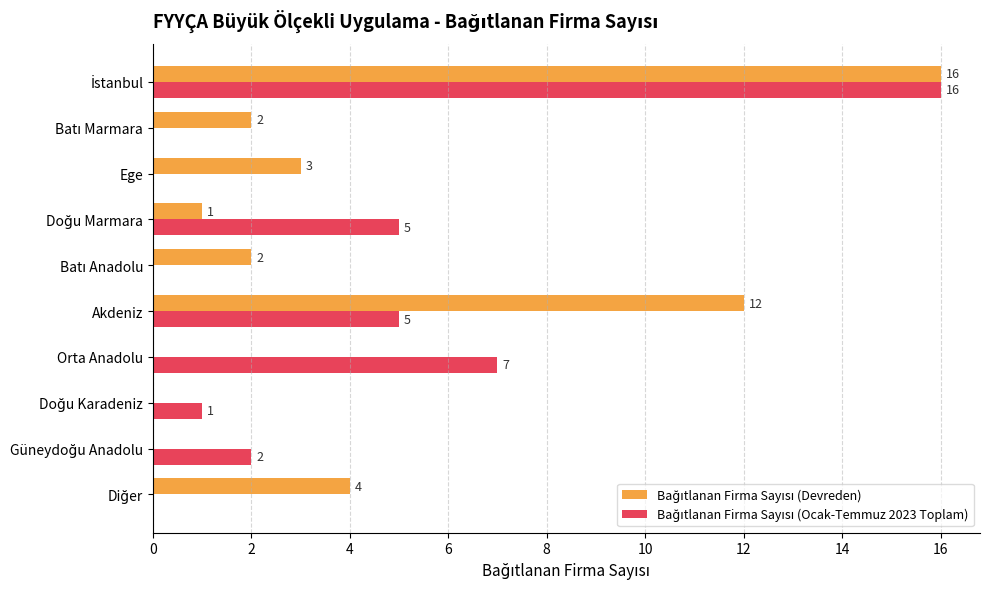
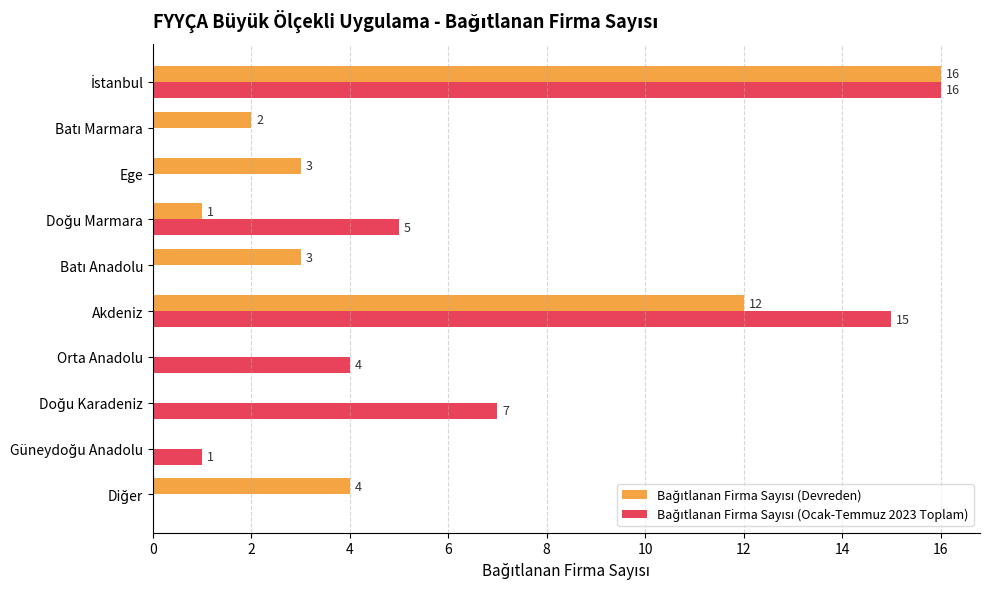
Bağıtlanan Firma Sayısı (Devreden), Batı Anadolu: 2 -> 3
Bağıtlanan Firma Sayısı (Ocak-Temmuz 2023 Toplam), Akdeniz: 5 -> 15
Bağıtlanan Firma Sayısı (Ocak-Temmuz 2023 Toplam), Orta Anadolu: 7 -> 4
Bağıtlanan Firma Sayısı (Ocak-Temmuz 2023 Toplam), Doğu Karadeniz: 1 -> 7
Bağıtlanan Firma Sayısı (Ocak-Temmuz 2023 Toplam), Güneydoğu Anadolu: 2 -> 1
